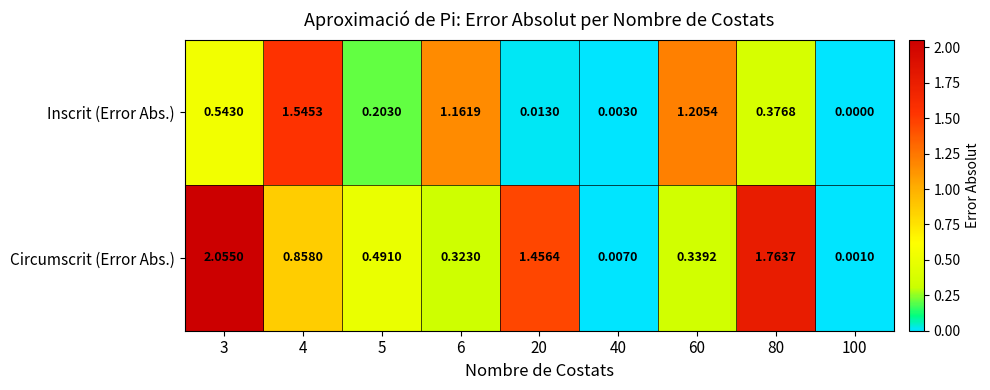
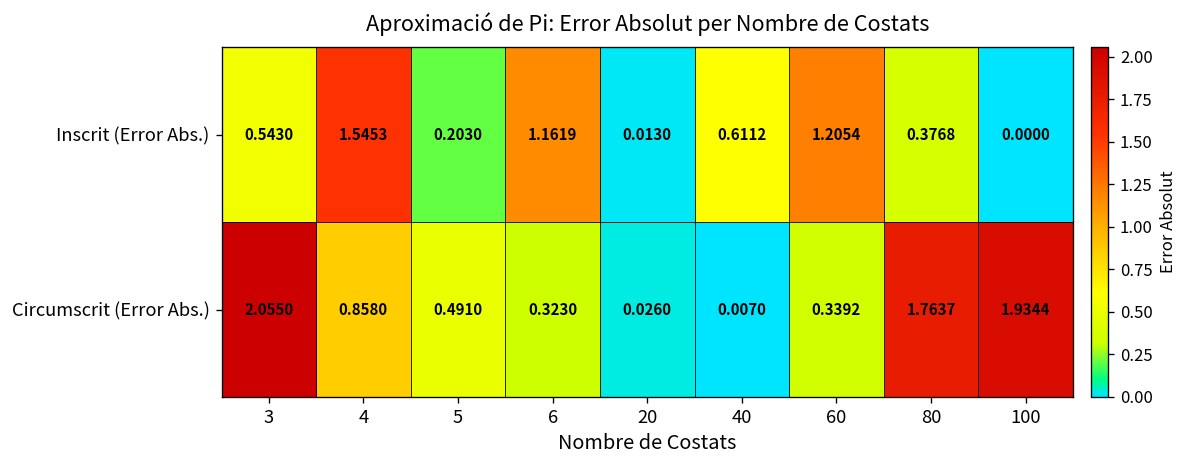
Inscrit (Error Abs.), 40: 0.0030 -> 0.6112
Circumscrit (Error Abs.), 20: 1.4564 -> 0.0260
Circumscrit (Error Abs.), 100: 0.0010 -> 1.9344
